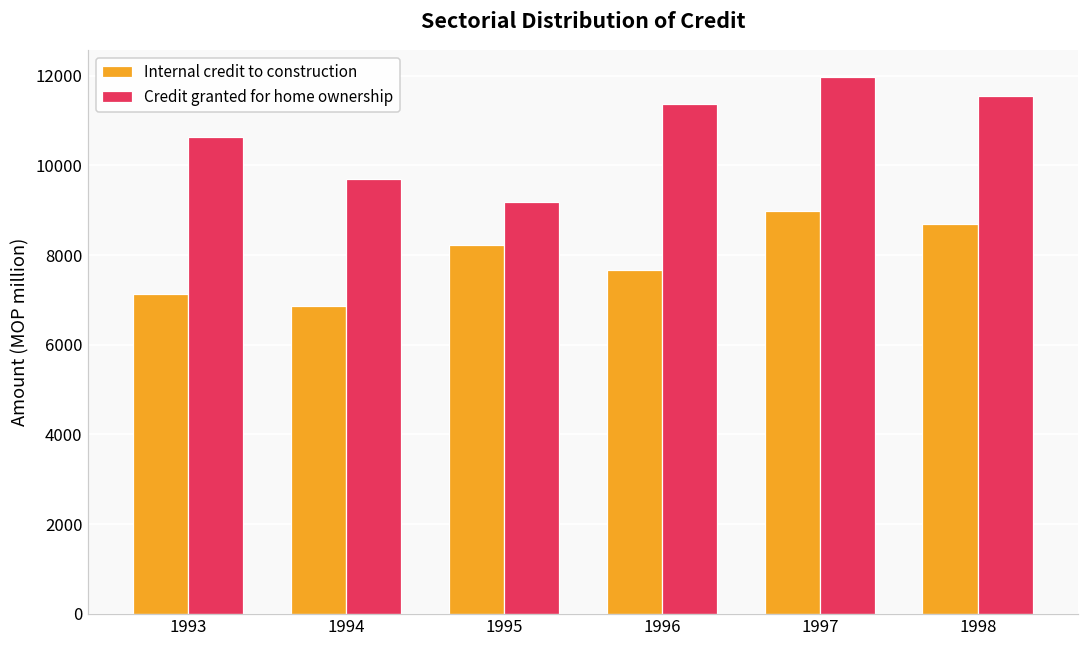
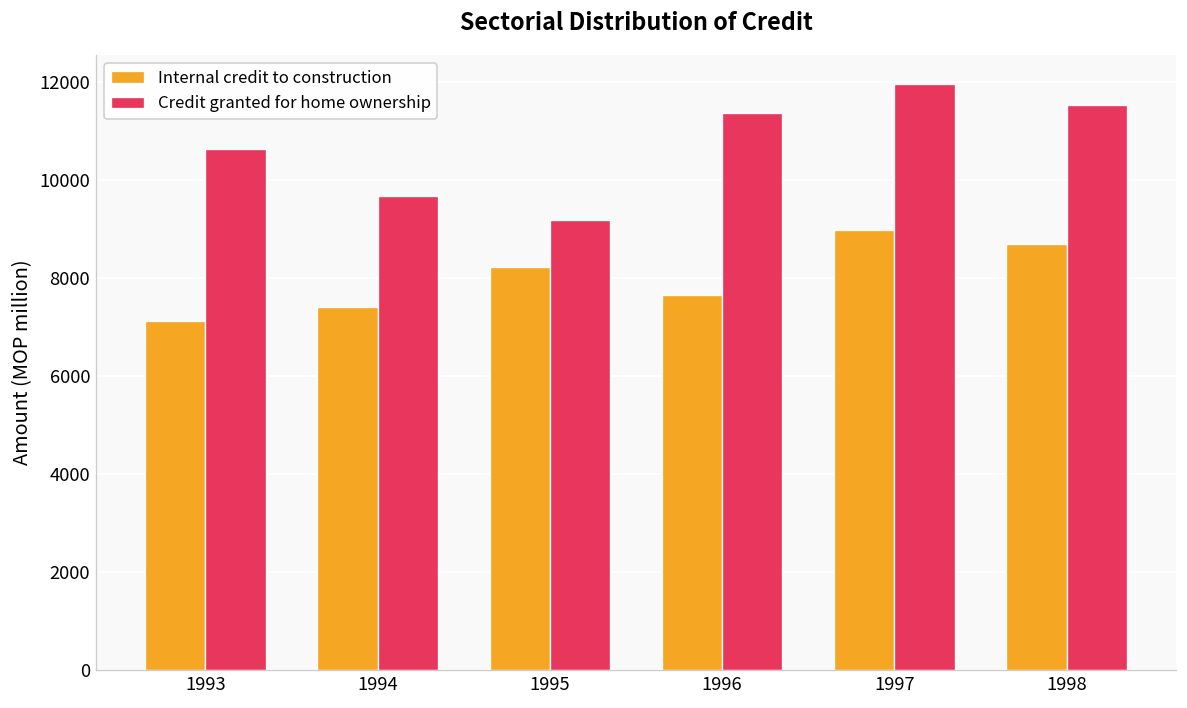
Internal credit to construction, 1994: 6900 -> 7400
